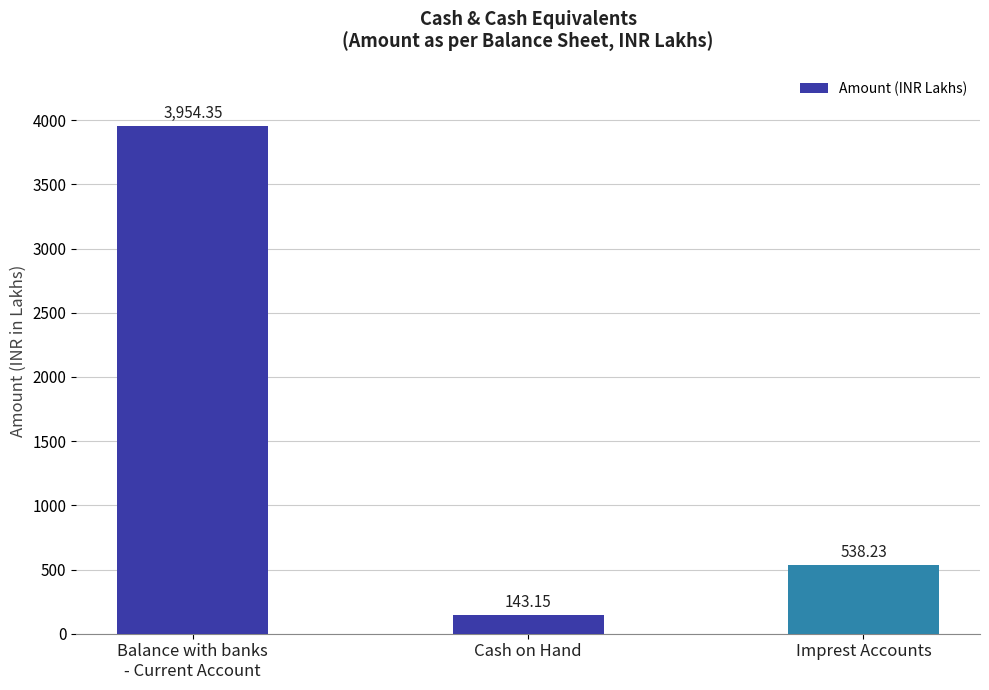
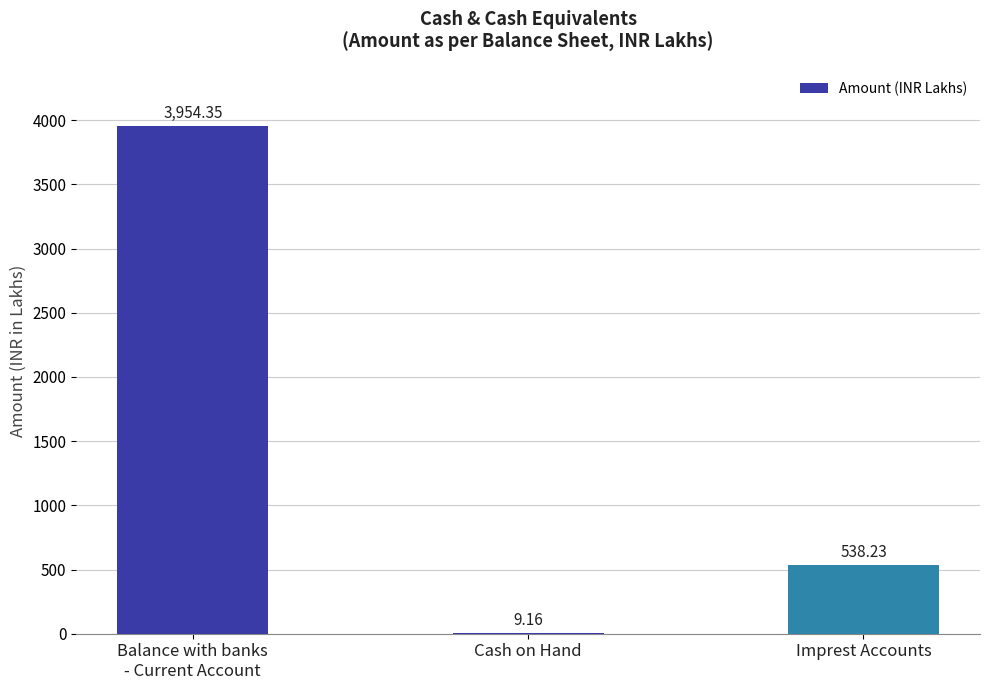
Cash on Hand: 143.15 -> 9.16
